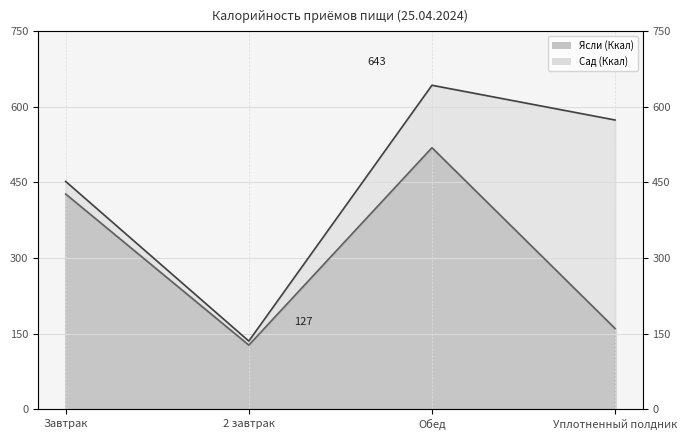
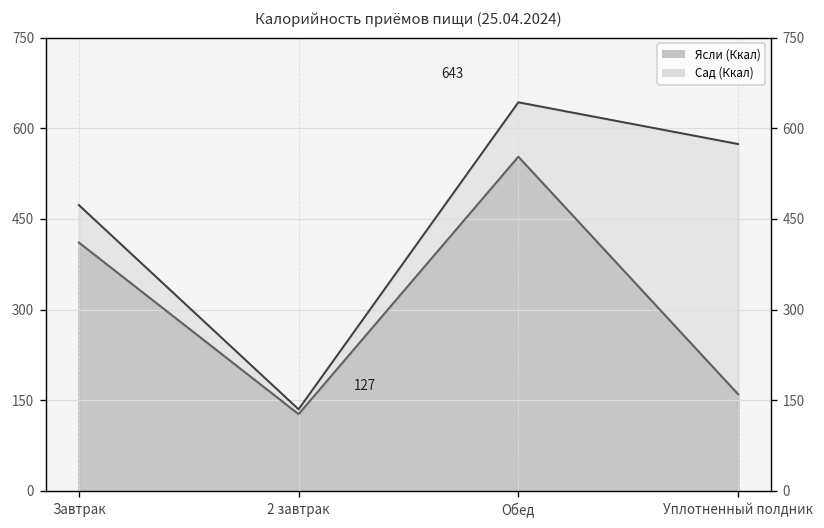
Ясли (Ккал), Завтрак: 430 -> 410
Сад (Ккал), Завтрак: 450 -> 470
Ясли (Ккал), Обед: 520 -> 550
